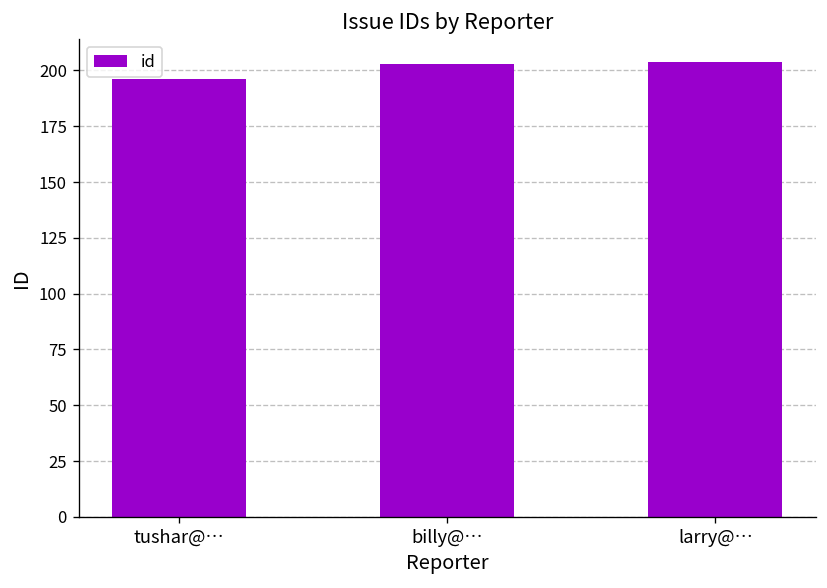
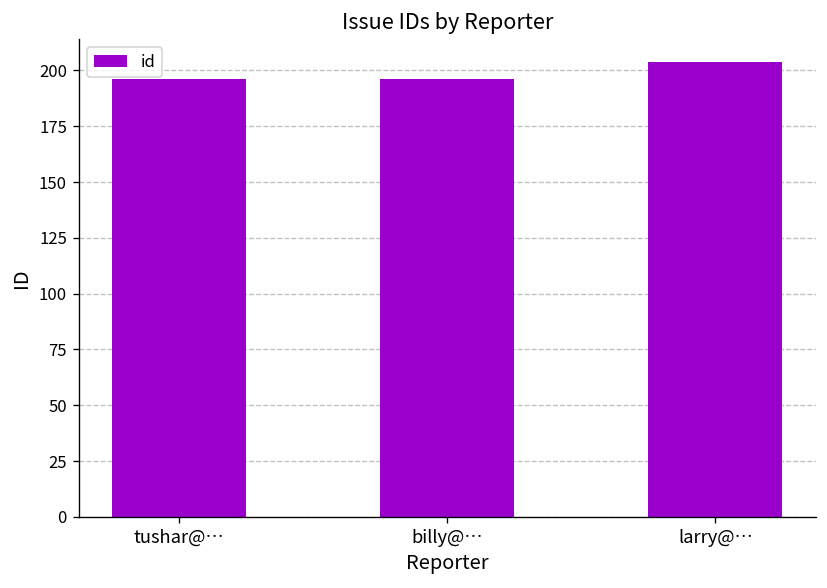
billy@…: 203 -> 196
